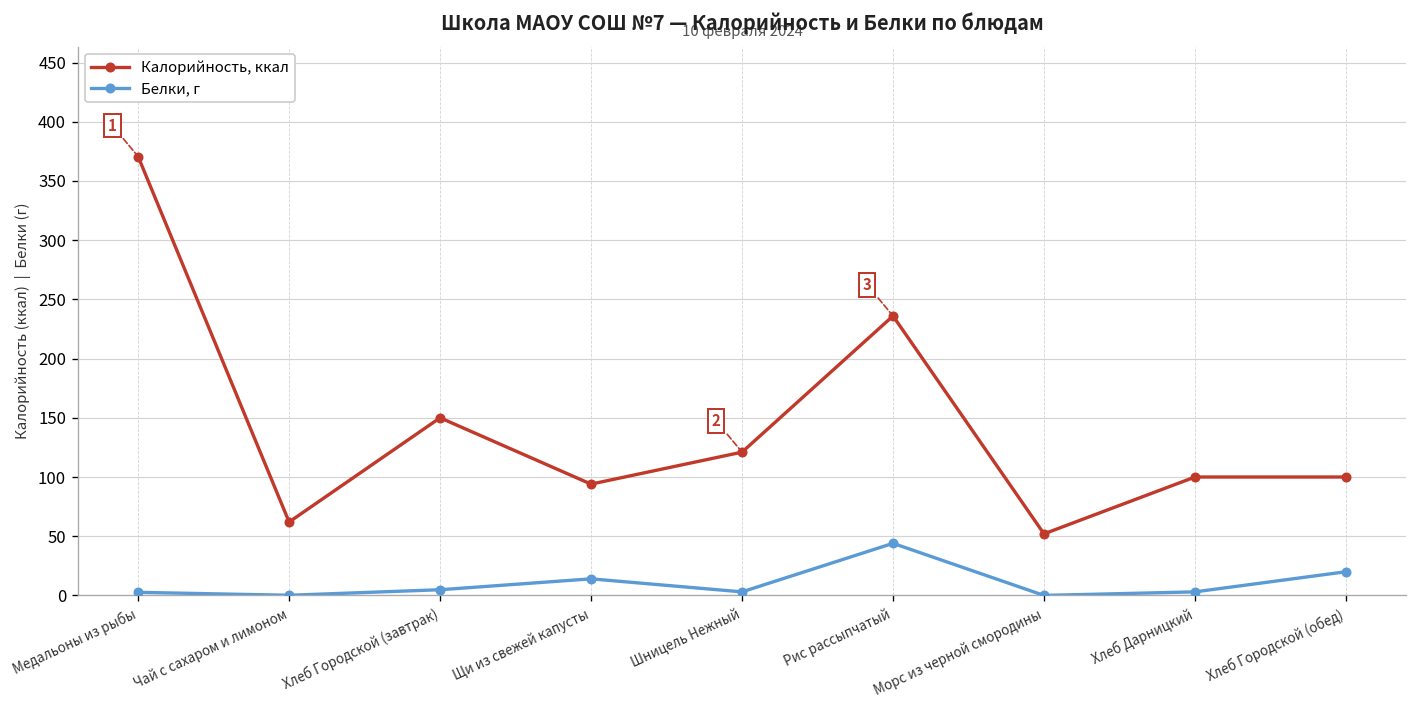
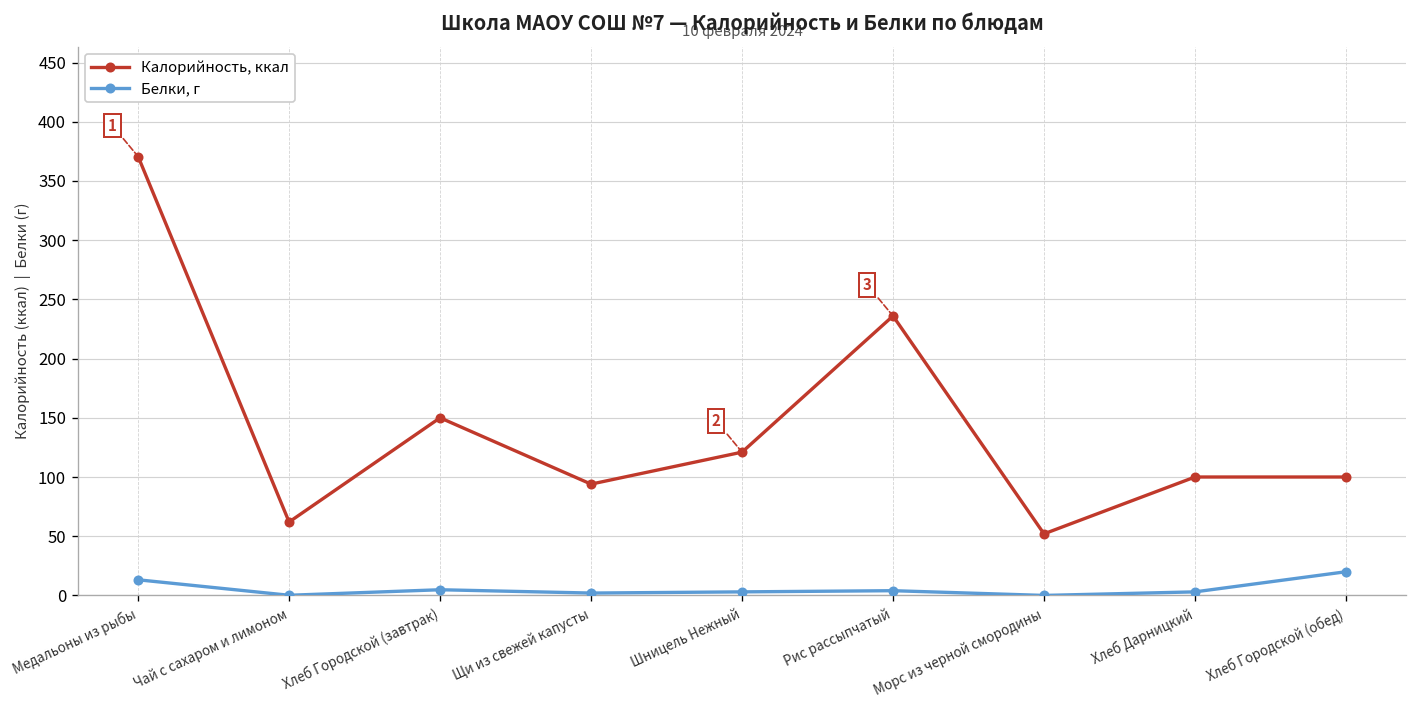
Белки, г, Медальоны из рыбы: 0 -> 10
Белки, г, Щи из свежей капусты: 10 -> 0
Белки, г, Рис рассыпчатый: 40 -> 0
